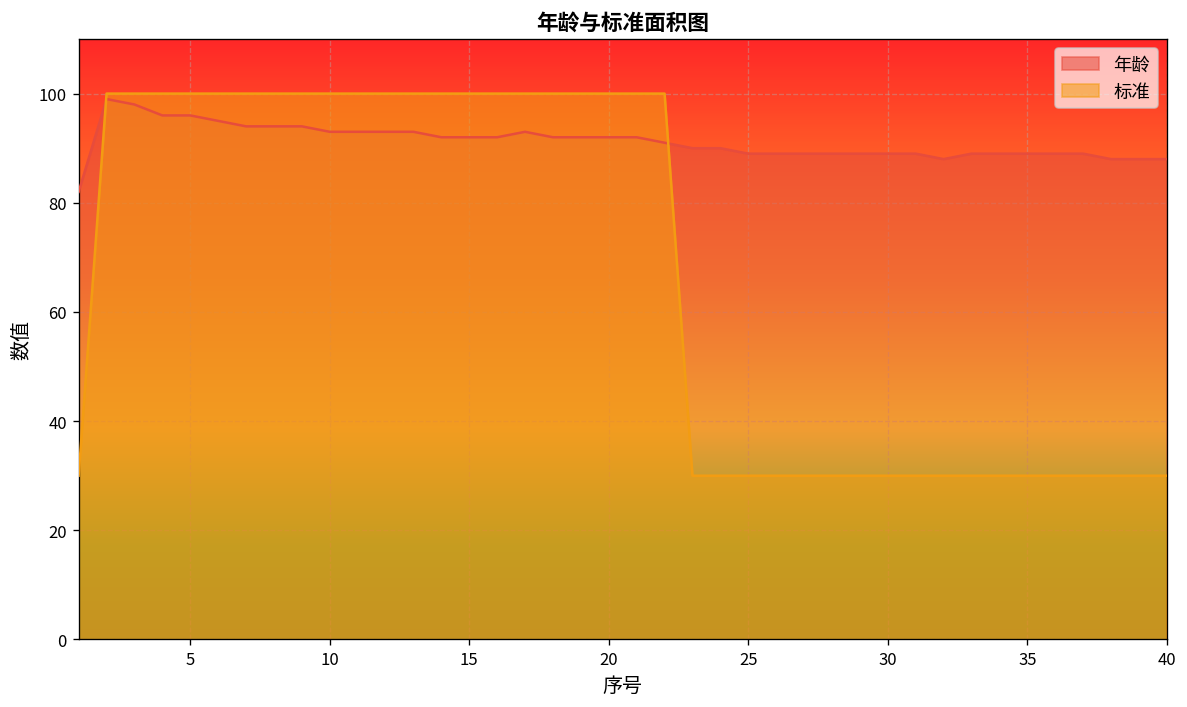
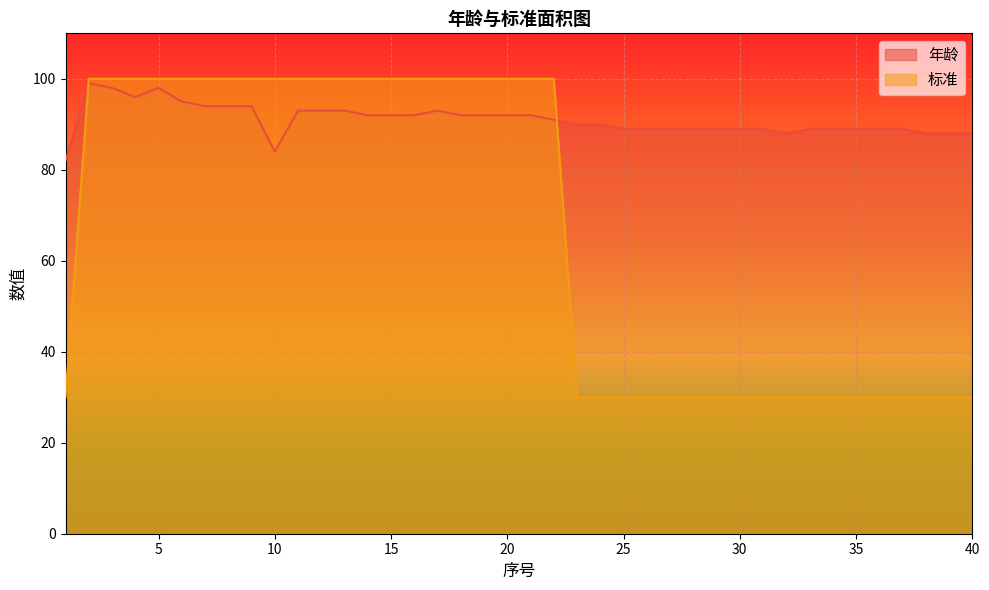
年龄, 5: 96 -> 98
年龄, 10: 93 -> 84
